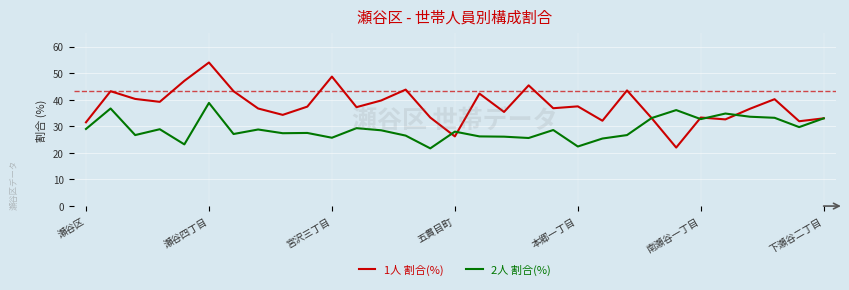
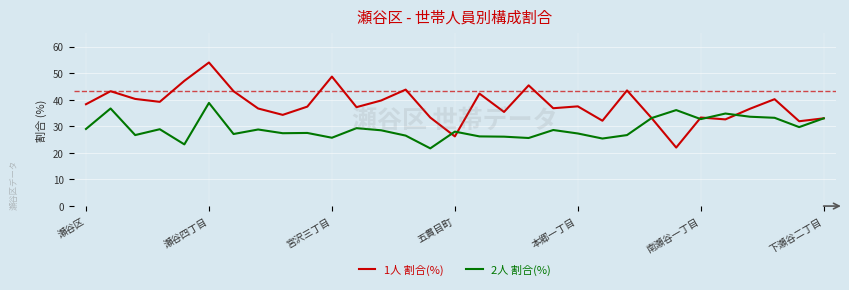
1人 割合(%), 瀬谷区: 32 -> 38
2人 割合(%), 本郷一丁目: 22 -> 27
